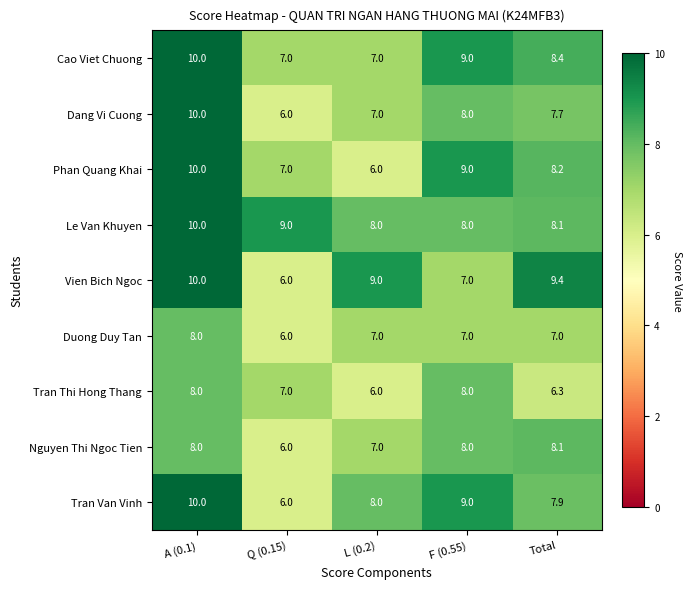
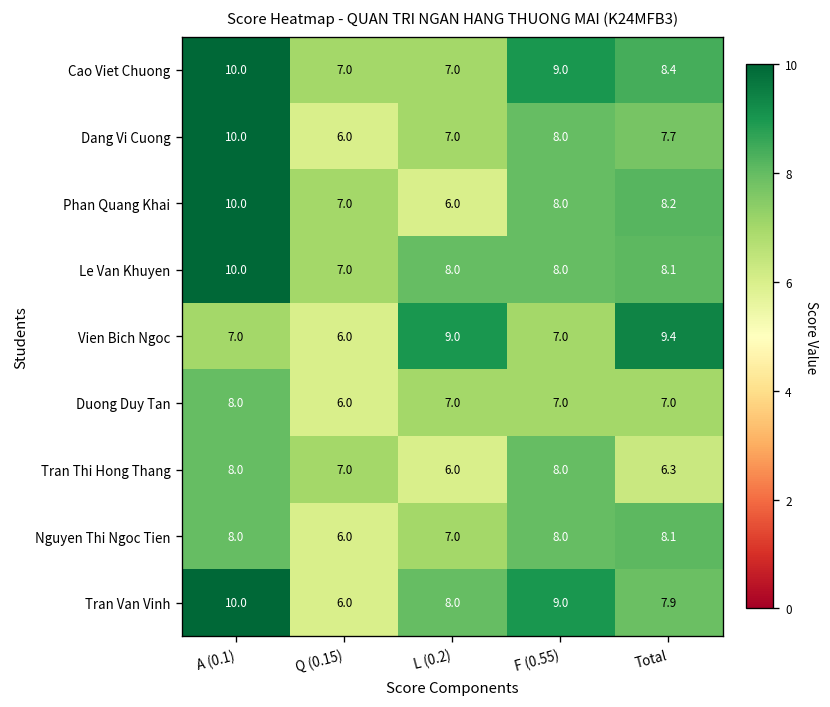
Phan Quang Khai, F (0.55): 9.0 -> 8.0
Le Van Khuyen, Q (0.15): 9.0 -> 7.0
Vien Bich Ngoc, A (0.1): 10.0 -> 7.0
